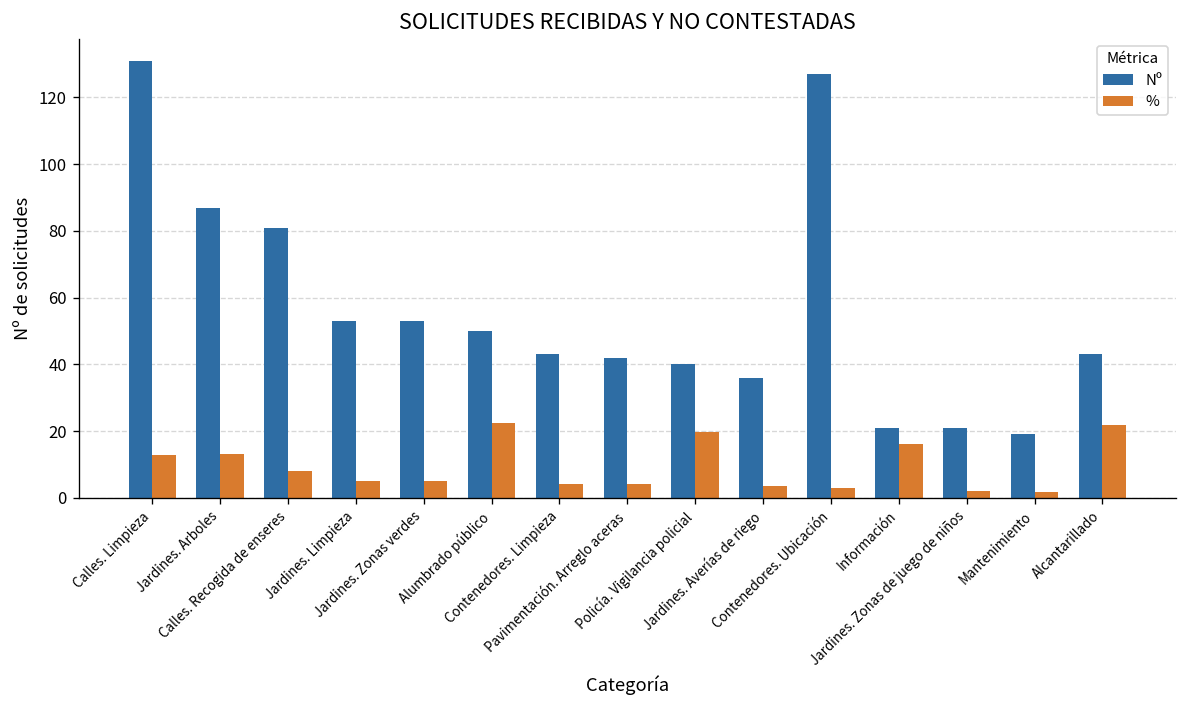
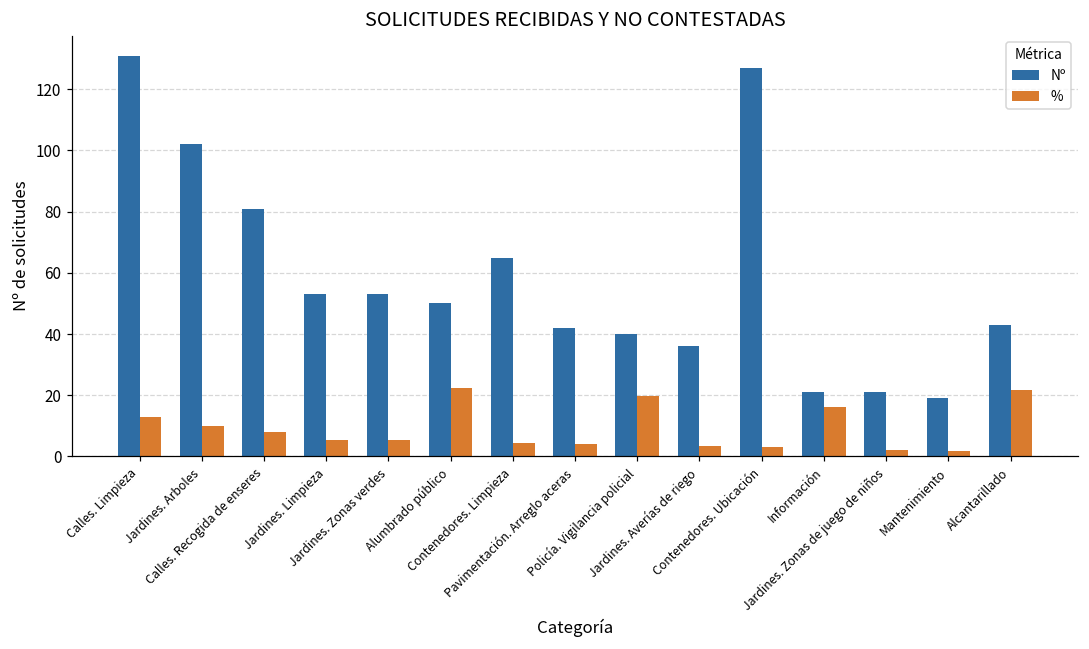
Nº, Jardines. Arboles: 87 -> 102
%, Jardines. Arboles: 13 -> 10
Nº, Contenedores. Limpieza: 43 -> 65
